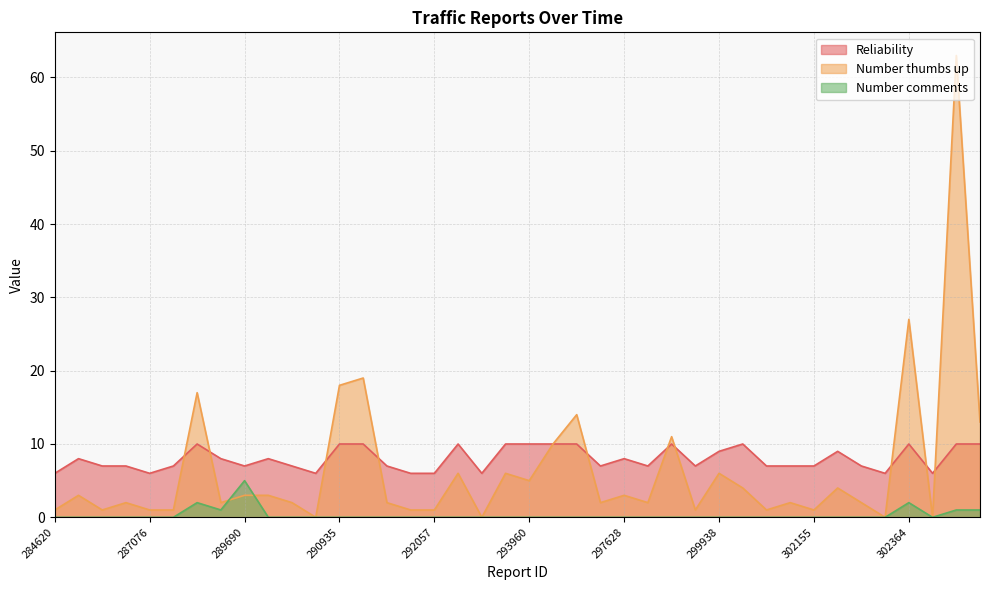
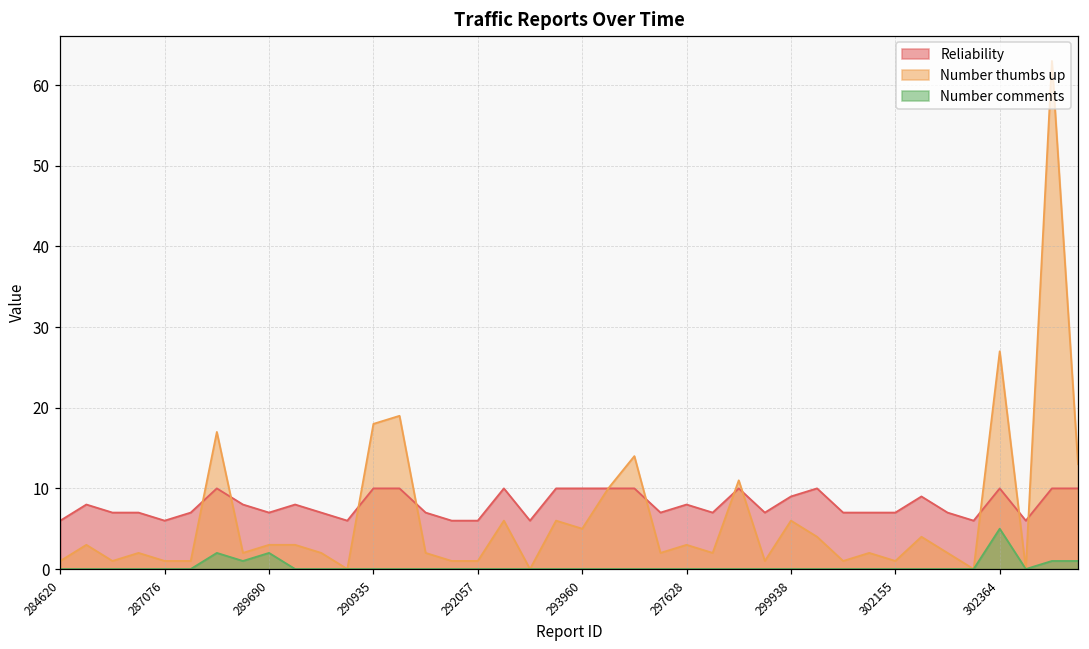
Number comments, 289690: 5 -> 2
Number comments, 302364: 2 -> 5
